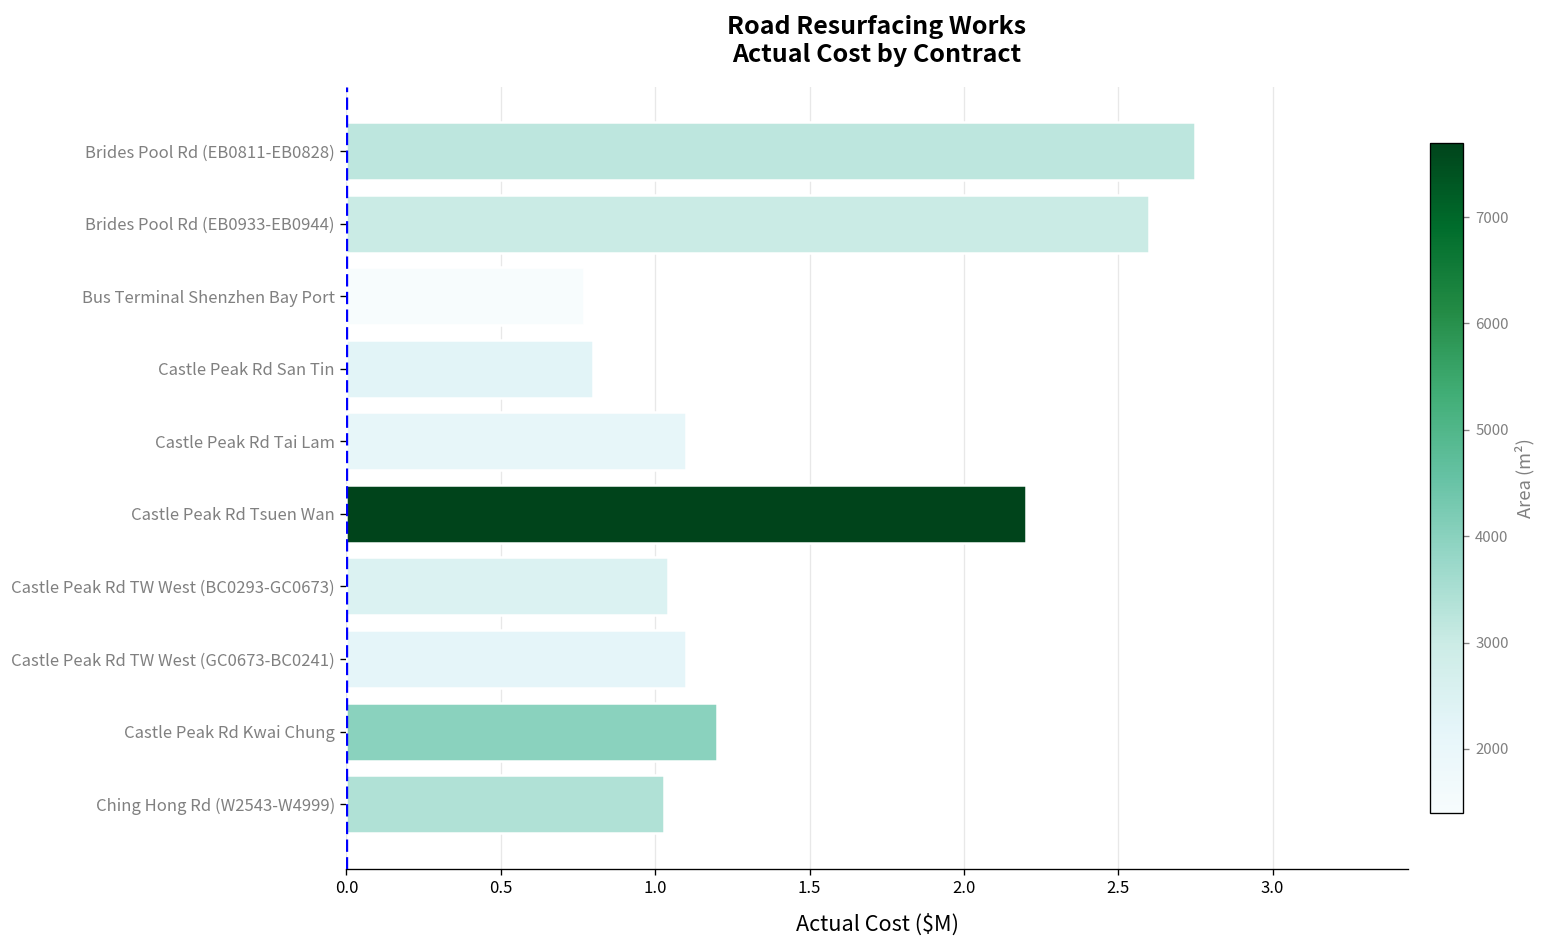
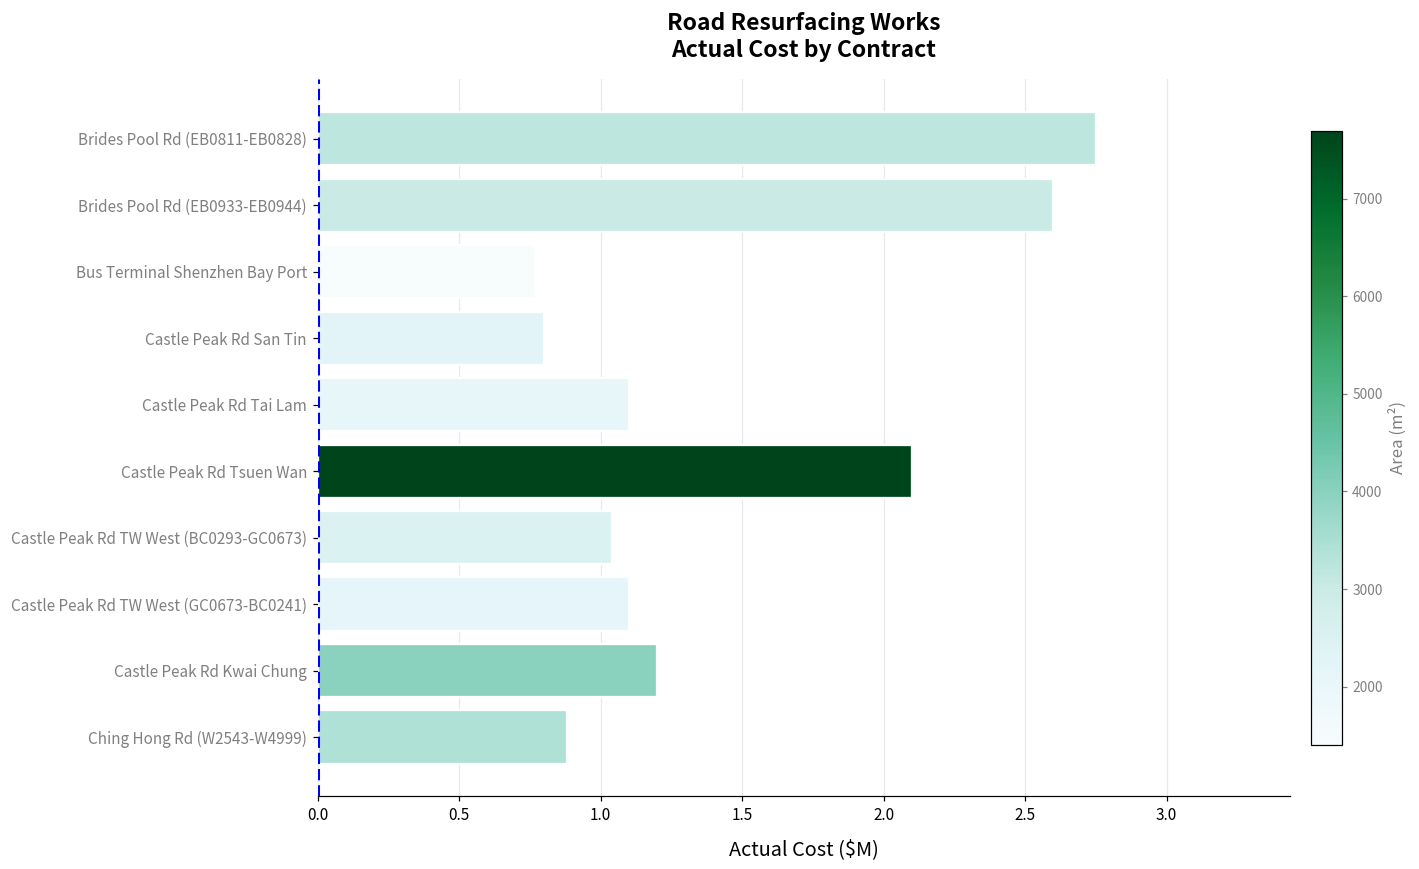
Castle Peak Rd Tsuen Wan: 2.2 -> 2.1
Ching Hong Rd (W2543-W4999): 1.03 -> 0.88
